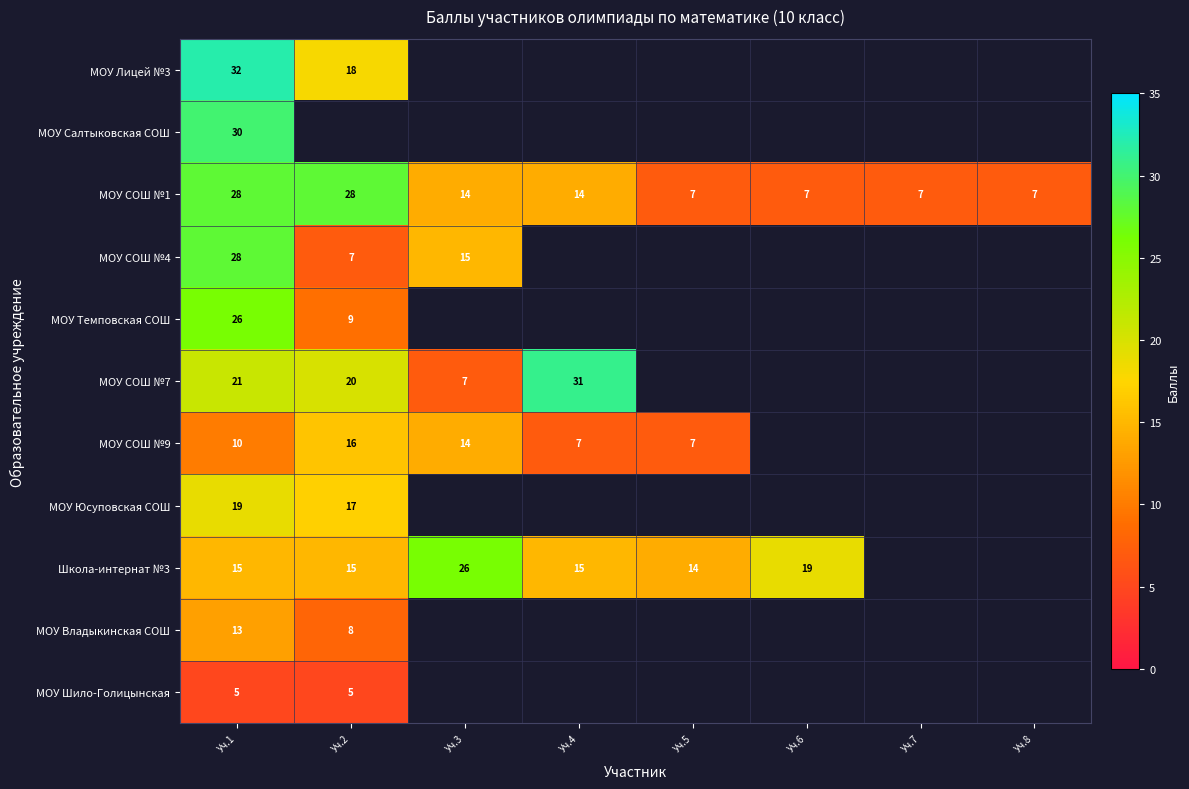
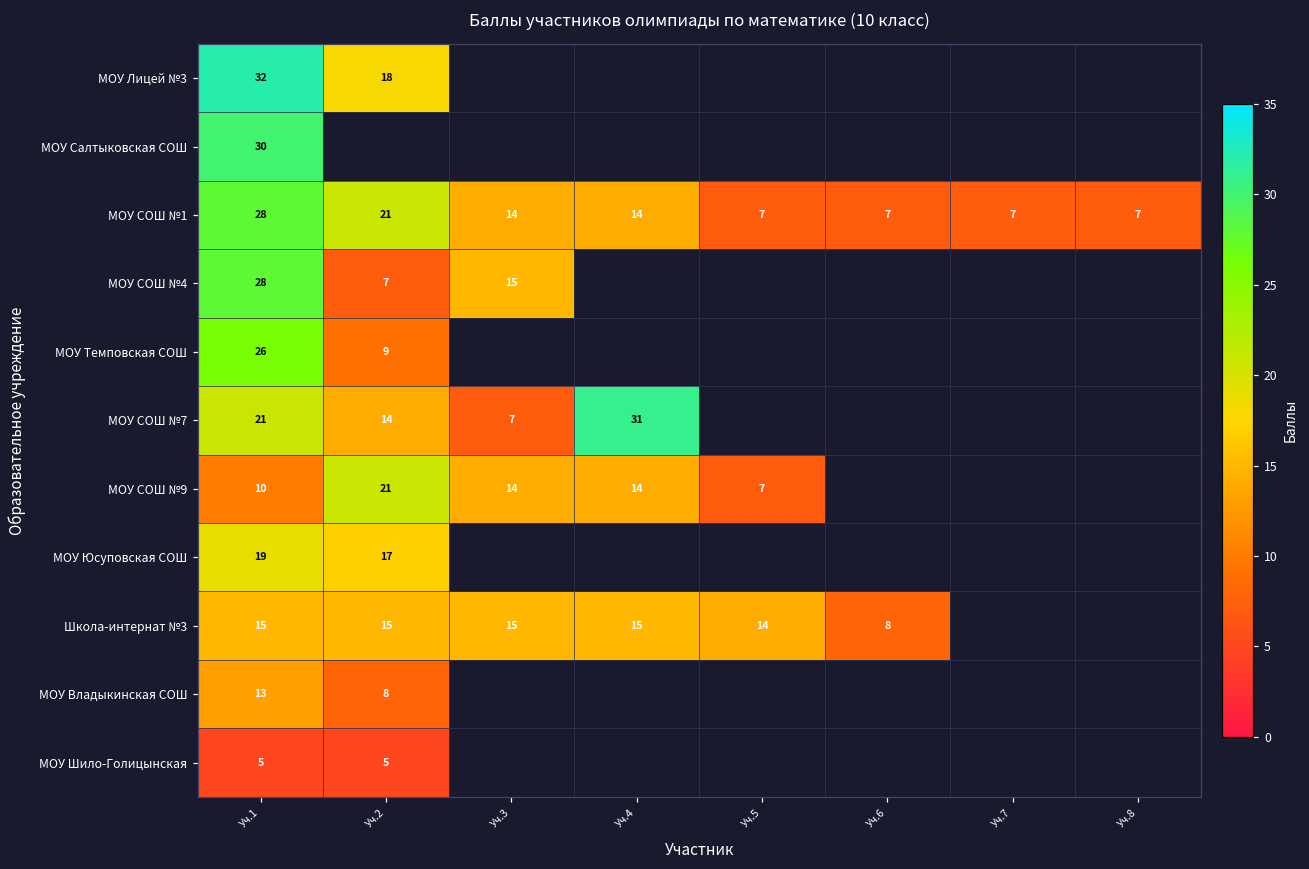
МОУ СОШ №1, Уч.2: 28 -> 21
МОУ СОШ №7, Уч.2: 20 -> 14
МОУ СОШ №9, Уч.2: 16 -> 21
МОУ СОШ №9, Уч.4: 7 -> 14
Школа-интернат №3, Уч.3: 26 -> 15
Школа-интернат №3, Уч.6: 19 -> 8
